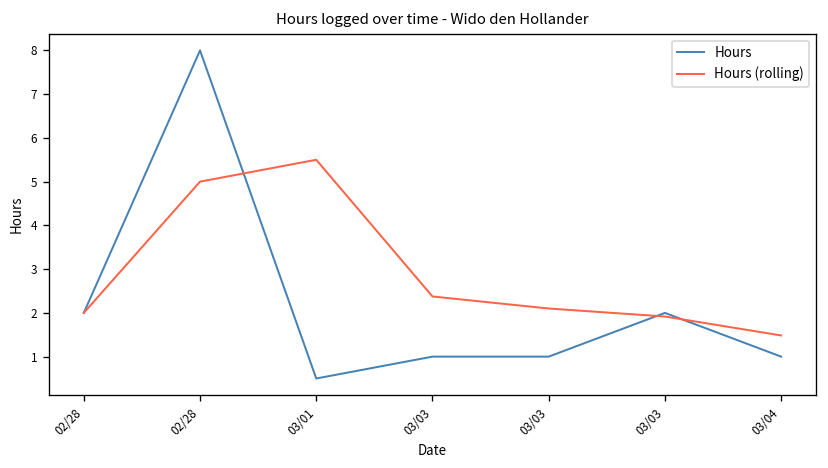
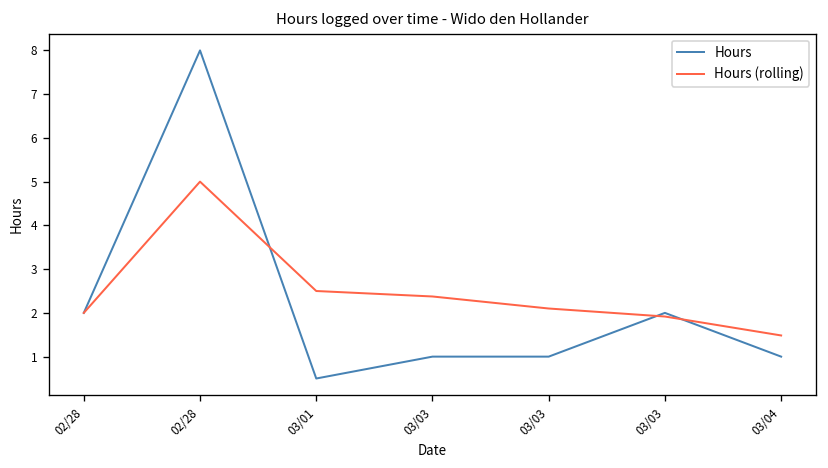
Hours (rolling), 03/01: 5.5 -> 2.5
